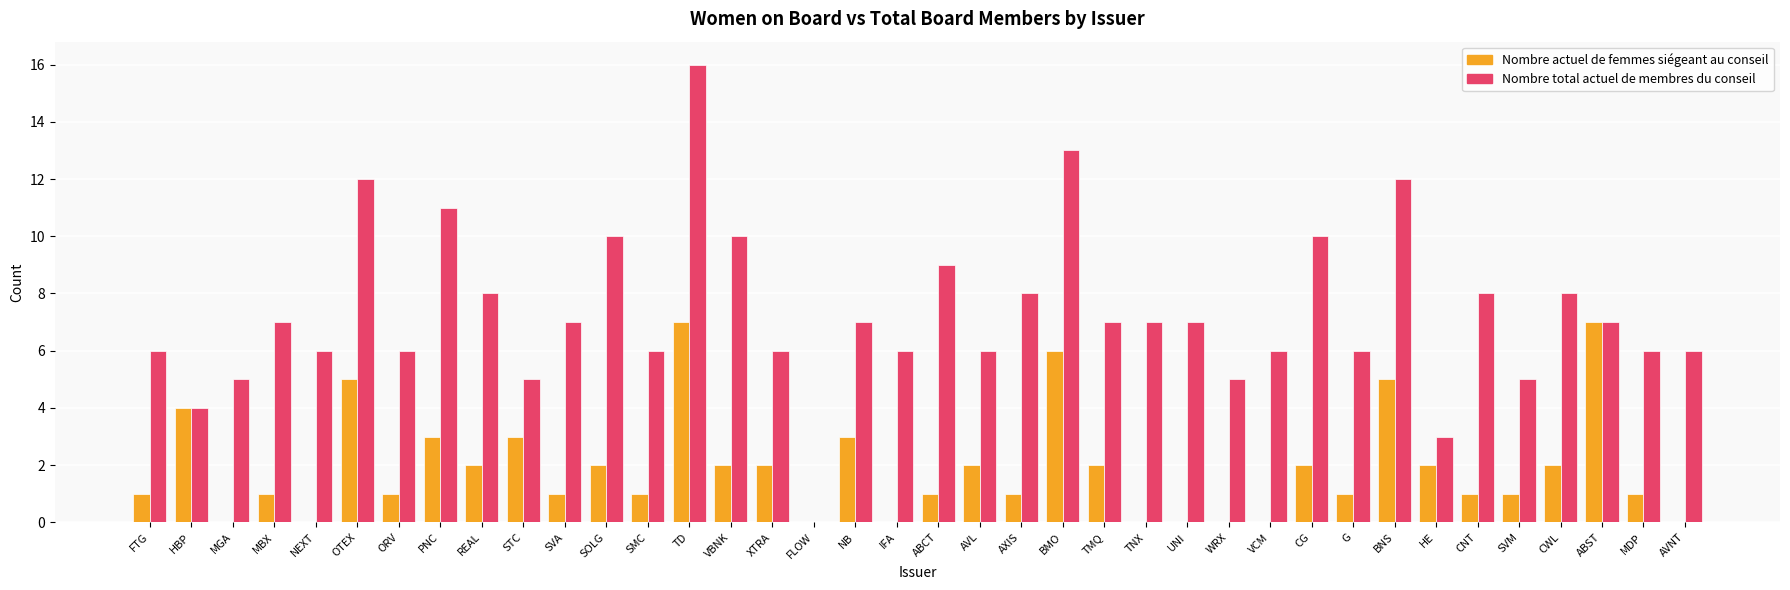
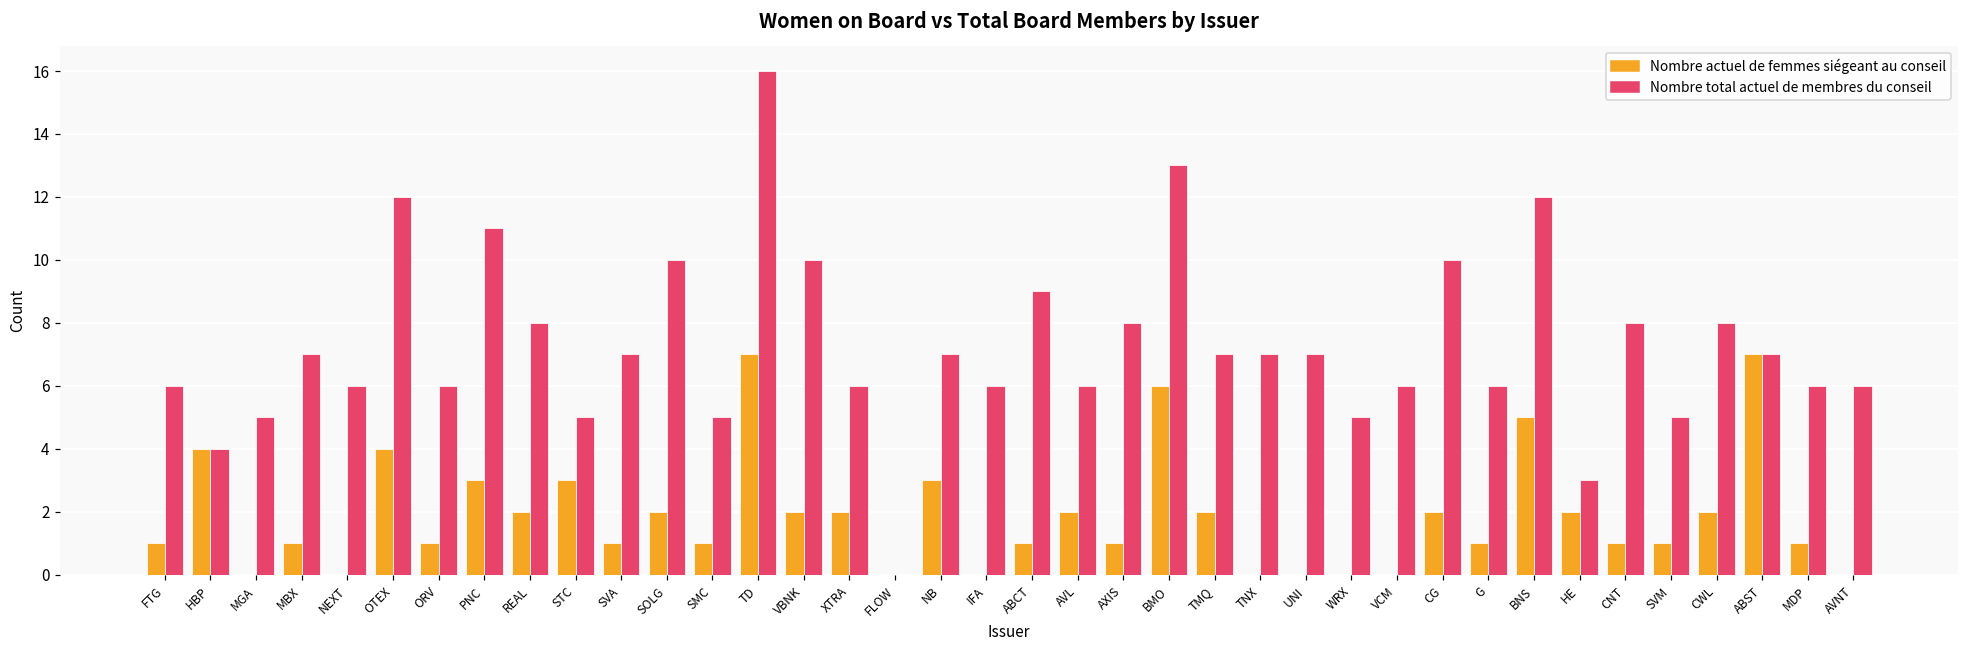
Nombre actuel de femmes siégeant au conseil, OTEX: 5 -> 4
Nombre total actuel de membres du conseil, SMC: 6 -> 5
